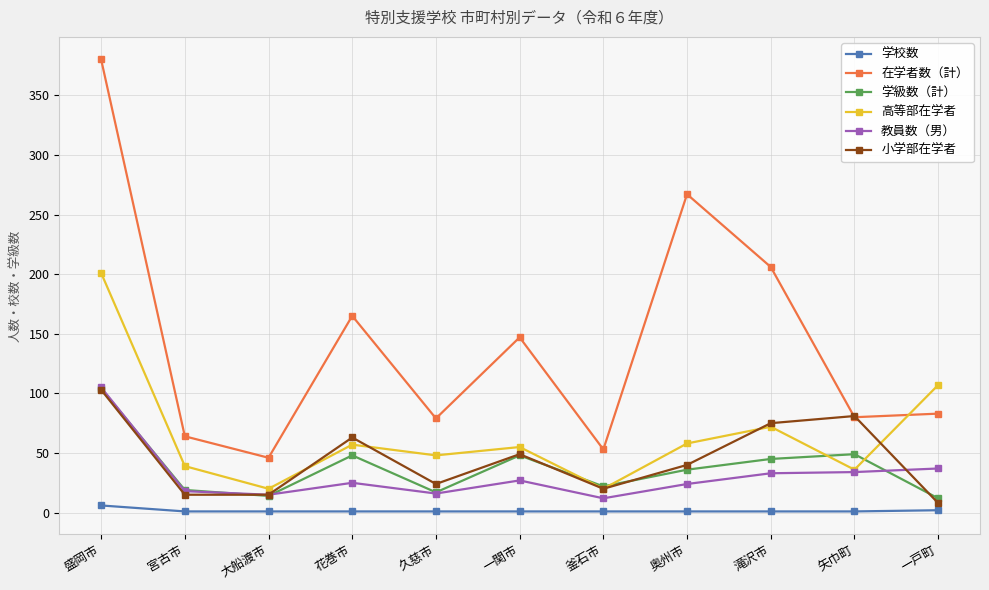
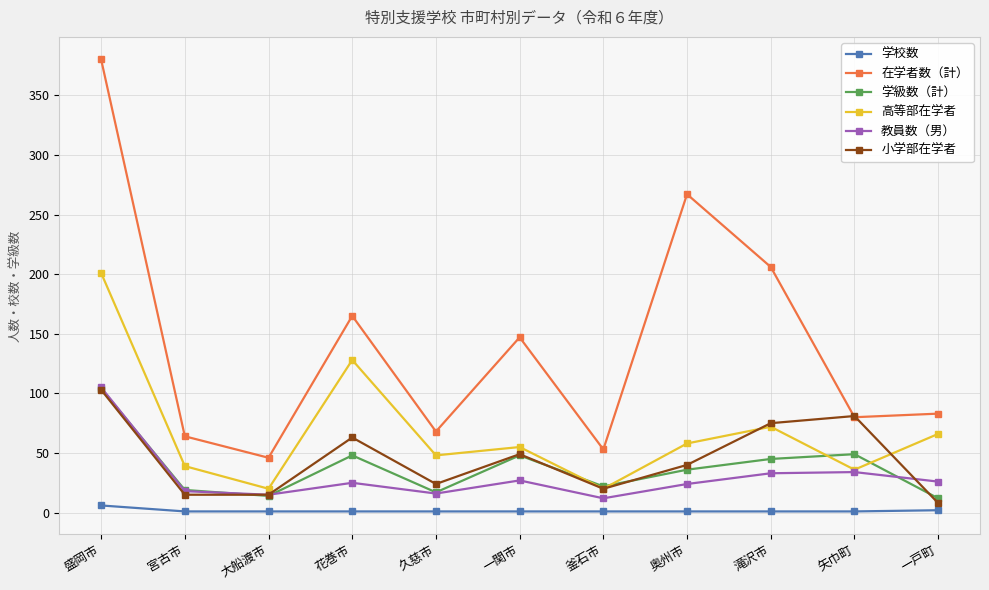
高等部在学者, 花巻市: 57 -> 128
在学者数（計）, 久慈市: 79 -> 68
高等部在学者, 一戸町: 107 -> 66
教員数（男）, 一戸町: 37 -> 26
